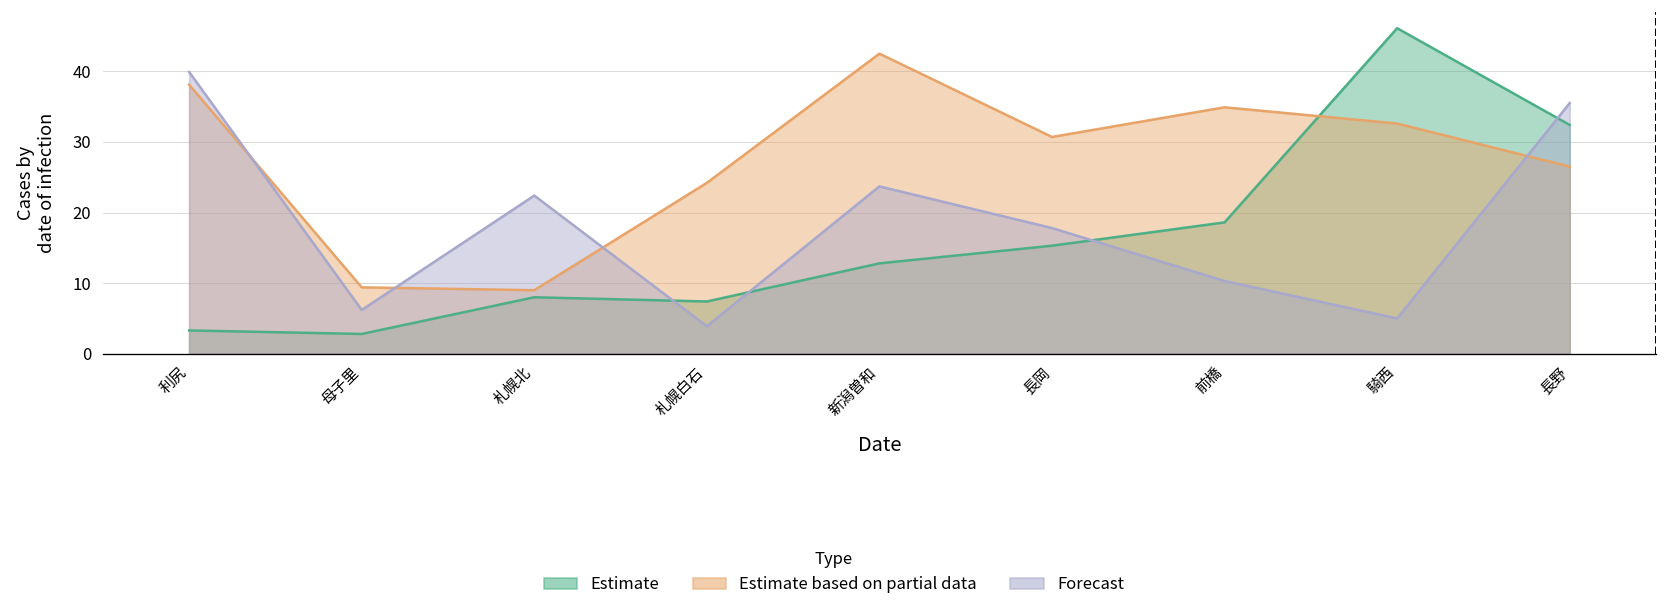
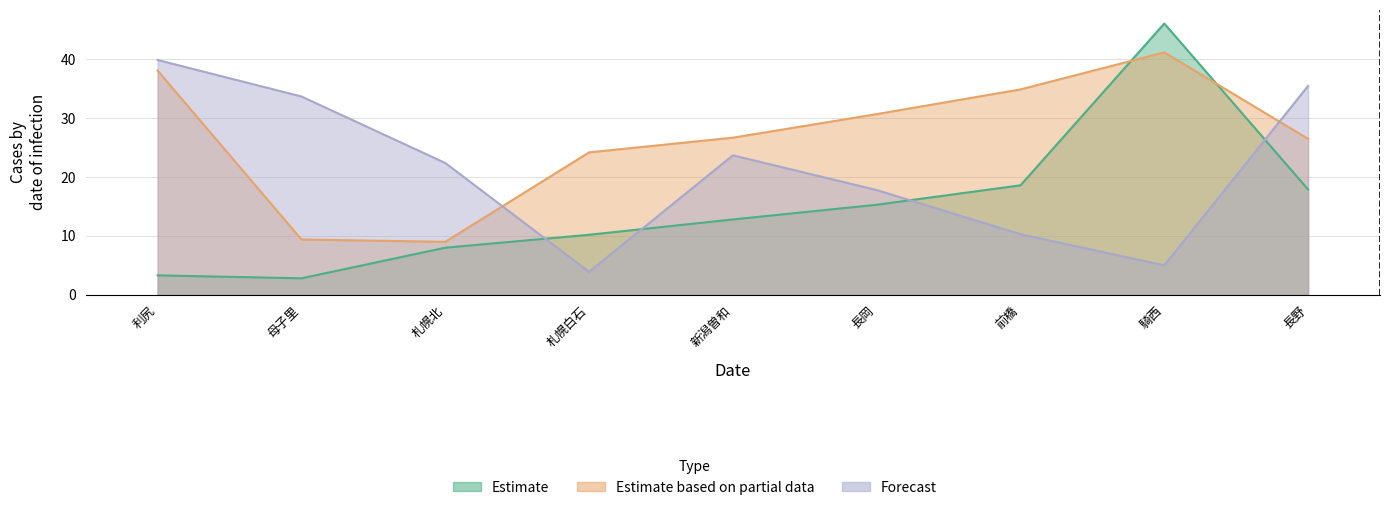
Forecast, 母子里: 6 -> 34
Estimate, 札幌白石: 7 -> 10
Estimate based on partial data, 新潟曽和: 43 -> 27
Estimate based on partial data, 騎西: 33 -> 41
Estimate, 長野: 32 -> 18
